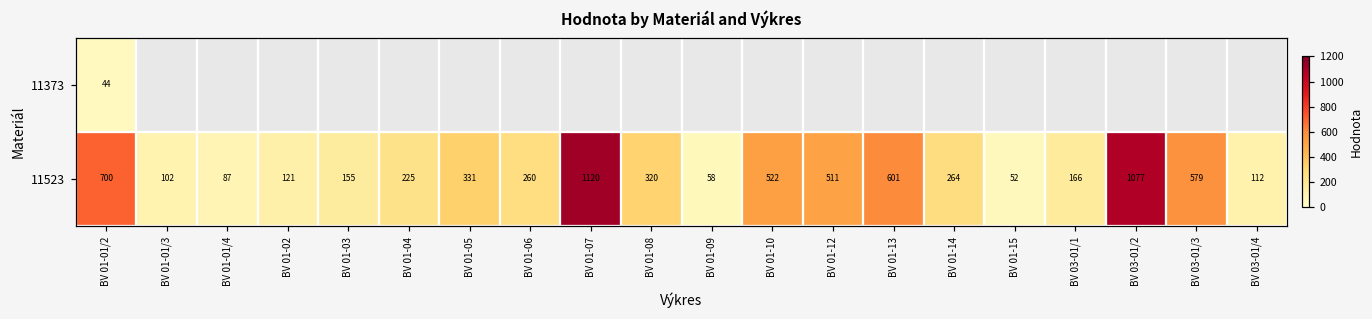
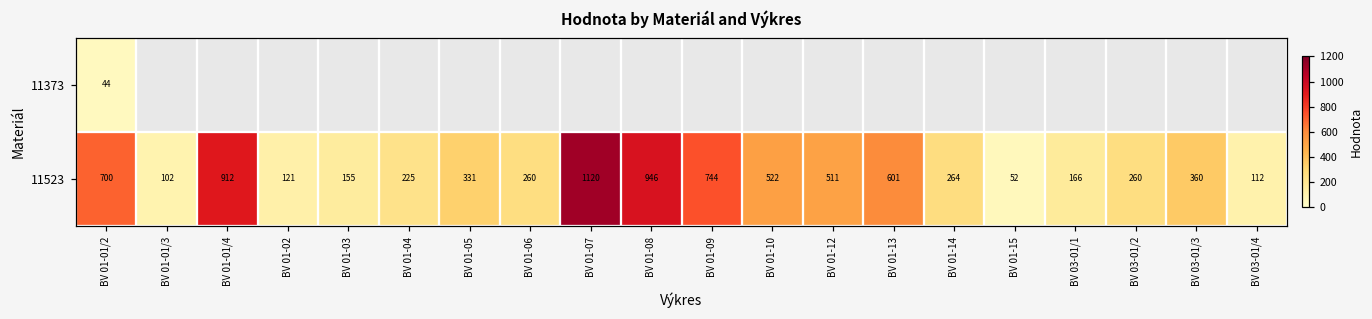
11523, BV 01-01/4: 87 -> 912
11523, BV 01-08: 320 -> 946
11523, BV 01-09: 58 -> 744
11523, BV 03-01/2: 1077 -> 260
11523, BV 03-01/3: 579 -> 360
